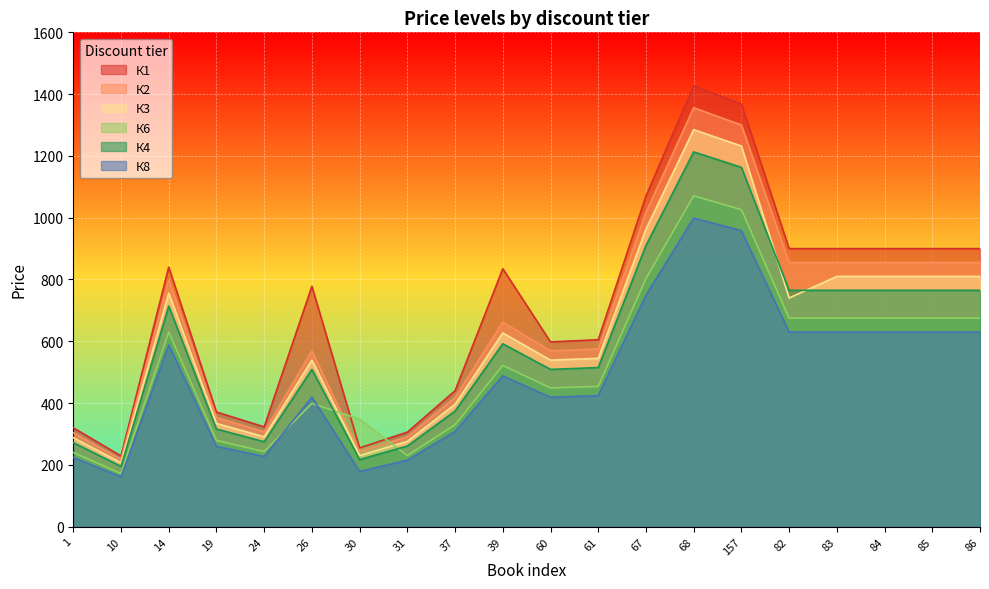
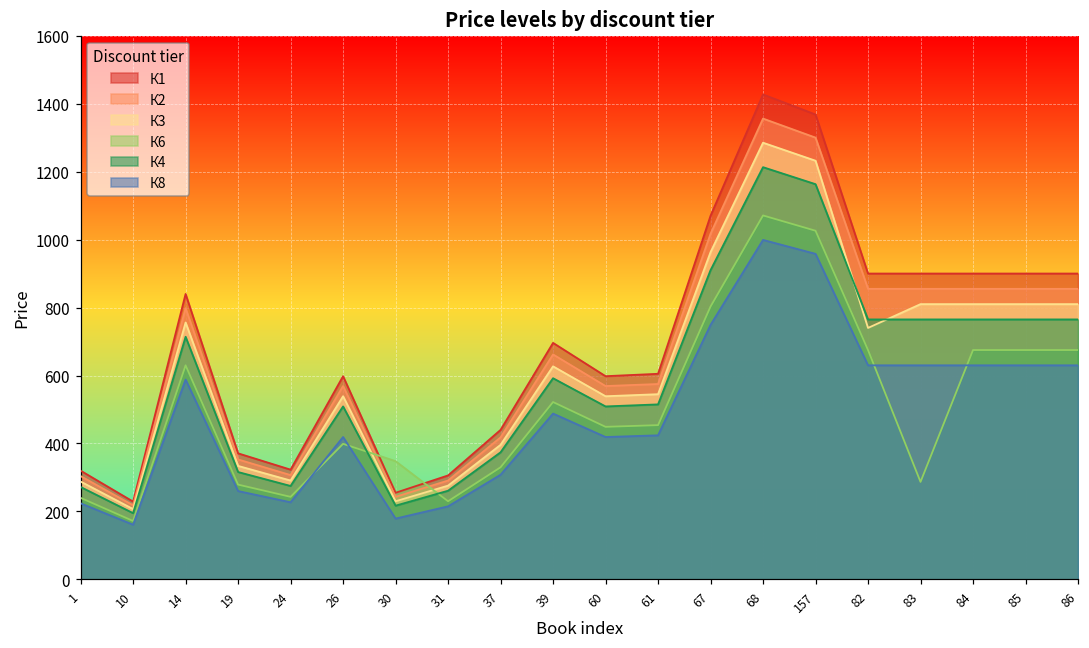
К1, 26: 780 -> 600
К1, 39: 840 -> 700
К6, 83: 680 -> 290
